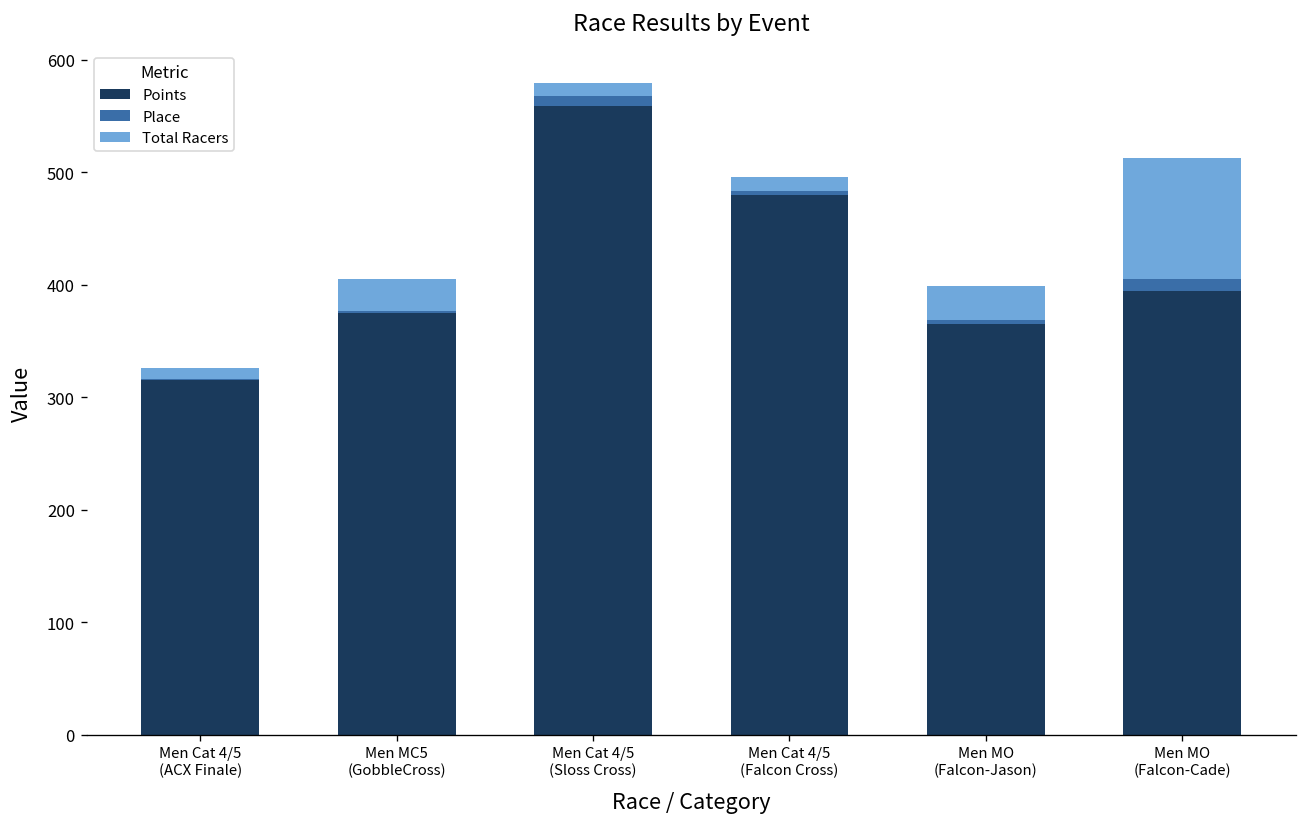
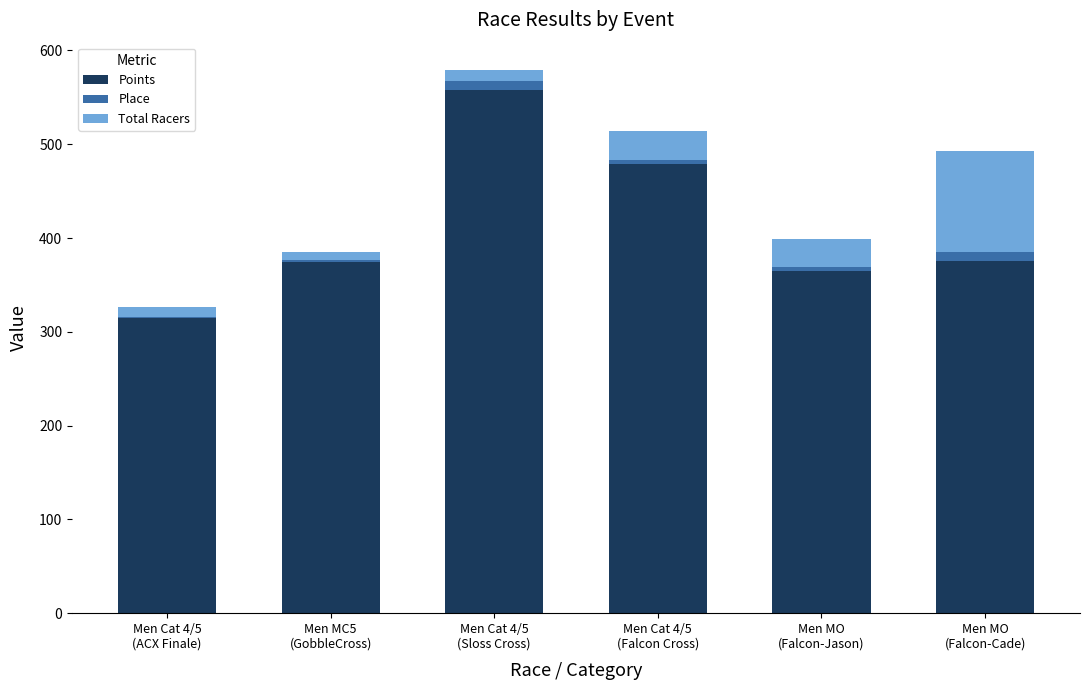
Total Racers, Men MC5 (GobbleCross): 30 -> 10
Total Racers, Men Cat 4/5 (Falcon Cross): 10 -> 30
Points, Men MO (Falcon-Cade): 390 -> 380
